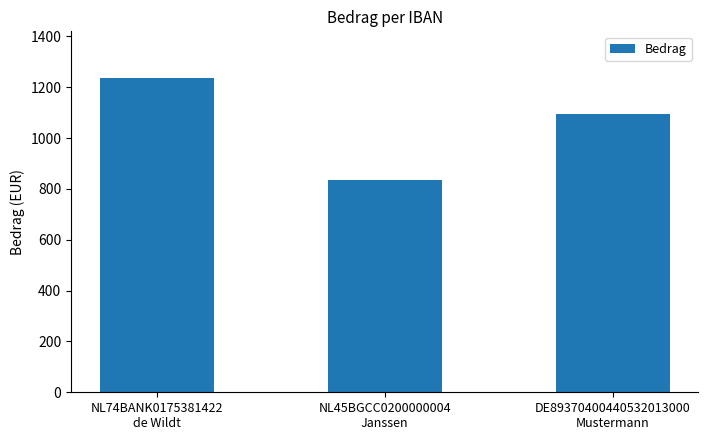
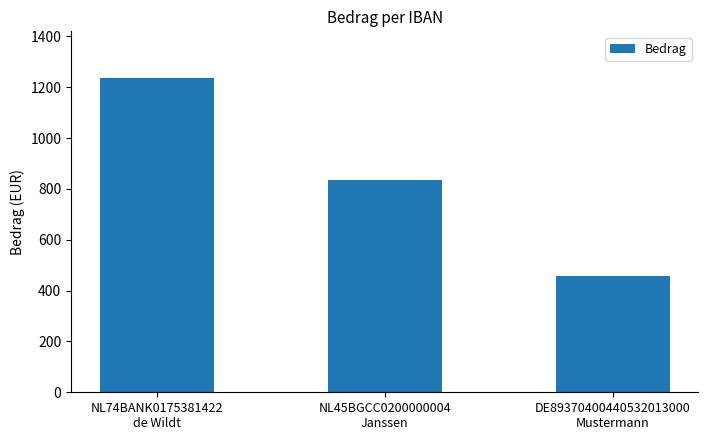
DE89370400440532013000 Mustermann: 1090 -> 460
